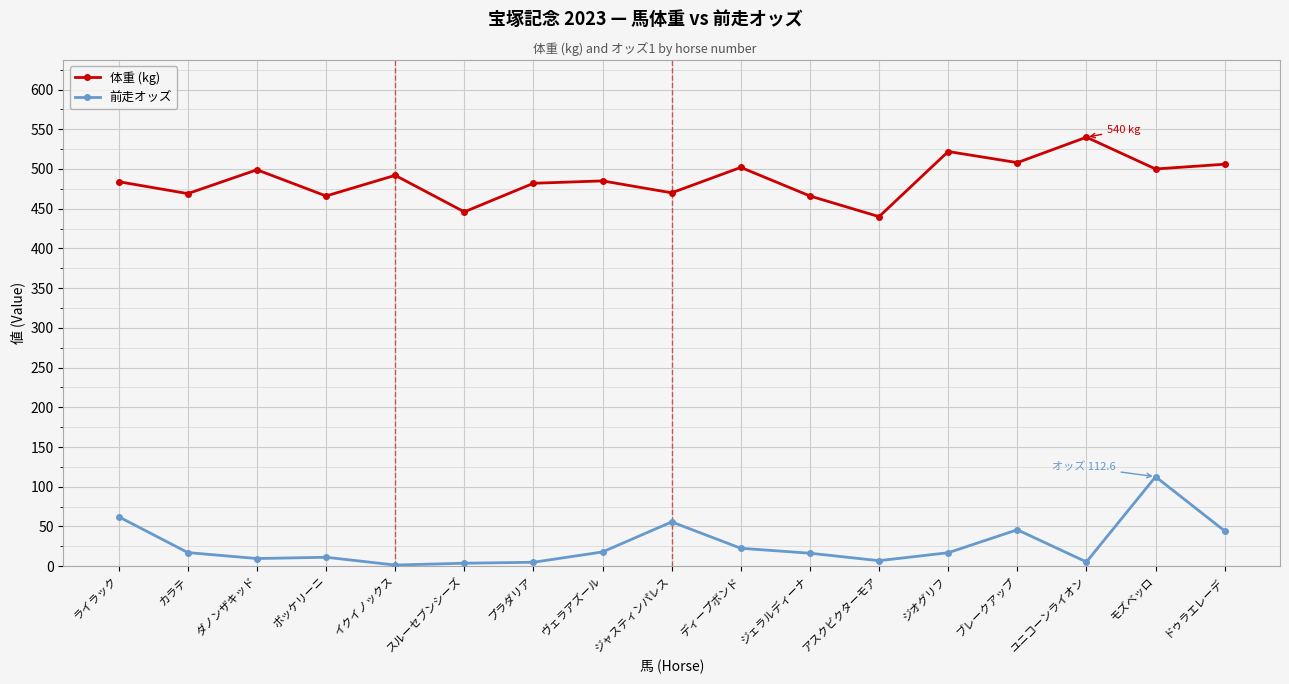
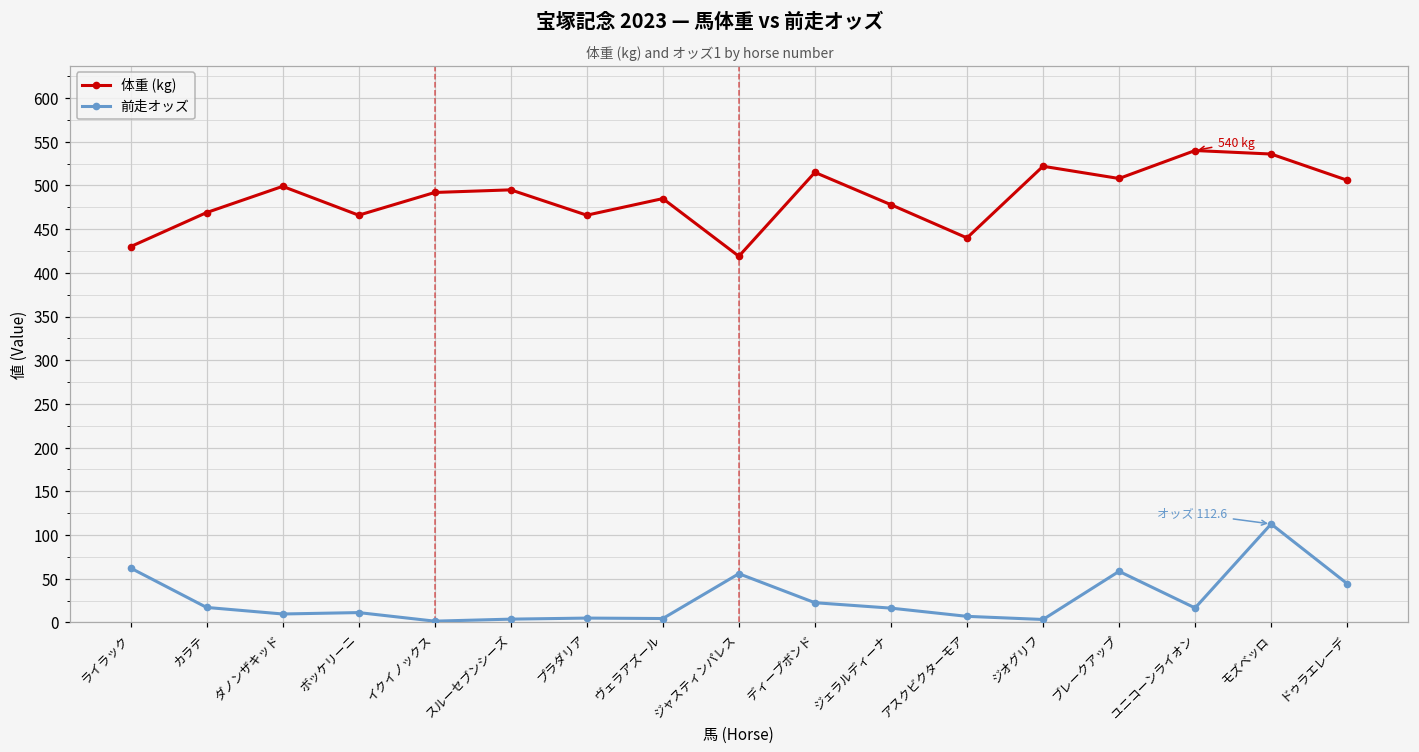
体重 (kg), ライラック: 480 -> 430
体重 (kg), スルーセブンシーズ: 450 -> 500
体重 (kg), プラダリア: 480 -> 470
前走オッズ, ヴェラアズール: 20 -> 0
体重 (kg), ジャスティンパレス: 470 -> 420
体重 (kg), ディープボンド: 500 -> 520
体重 (kg), ジェラルディーナ: 470 -> 480
前走オッズ, ジオグリフ: 20 -> 0
前走オッズ, ブレークアップ: 50 -> 60
前走オッズ, ユニコーンライオン: 10 -> 20
体重 (kg), モズベッロ: 500 -> 540
